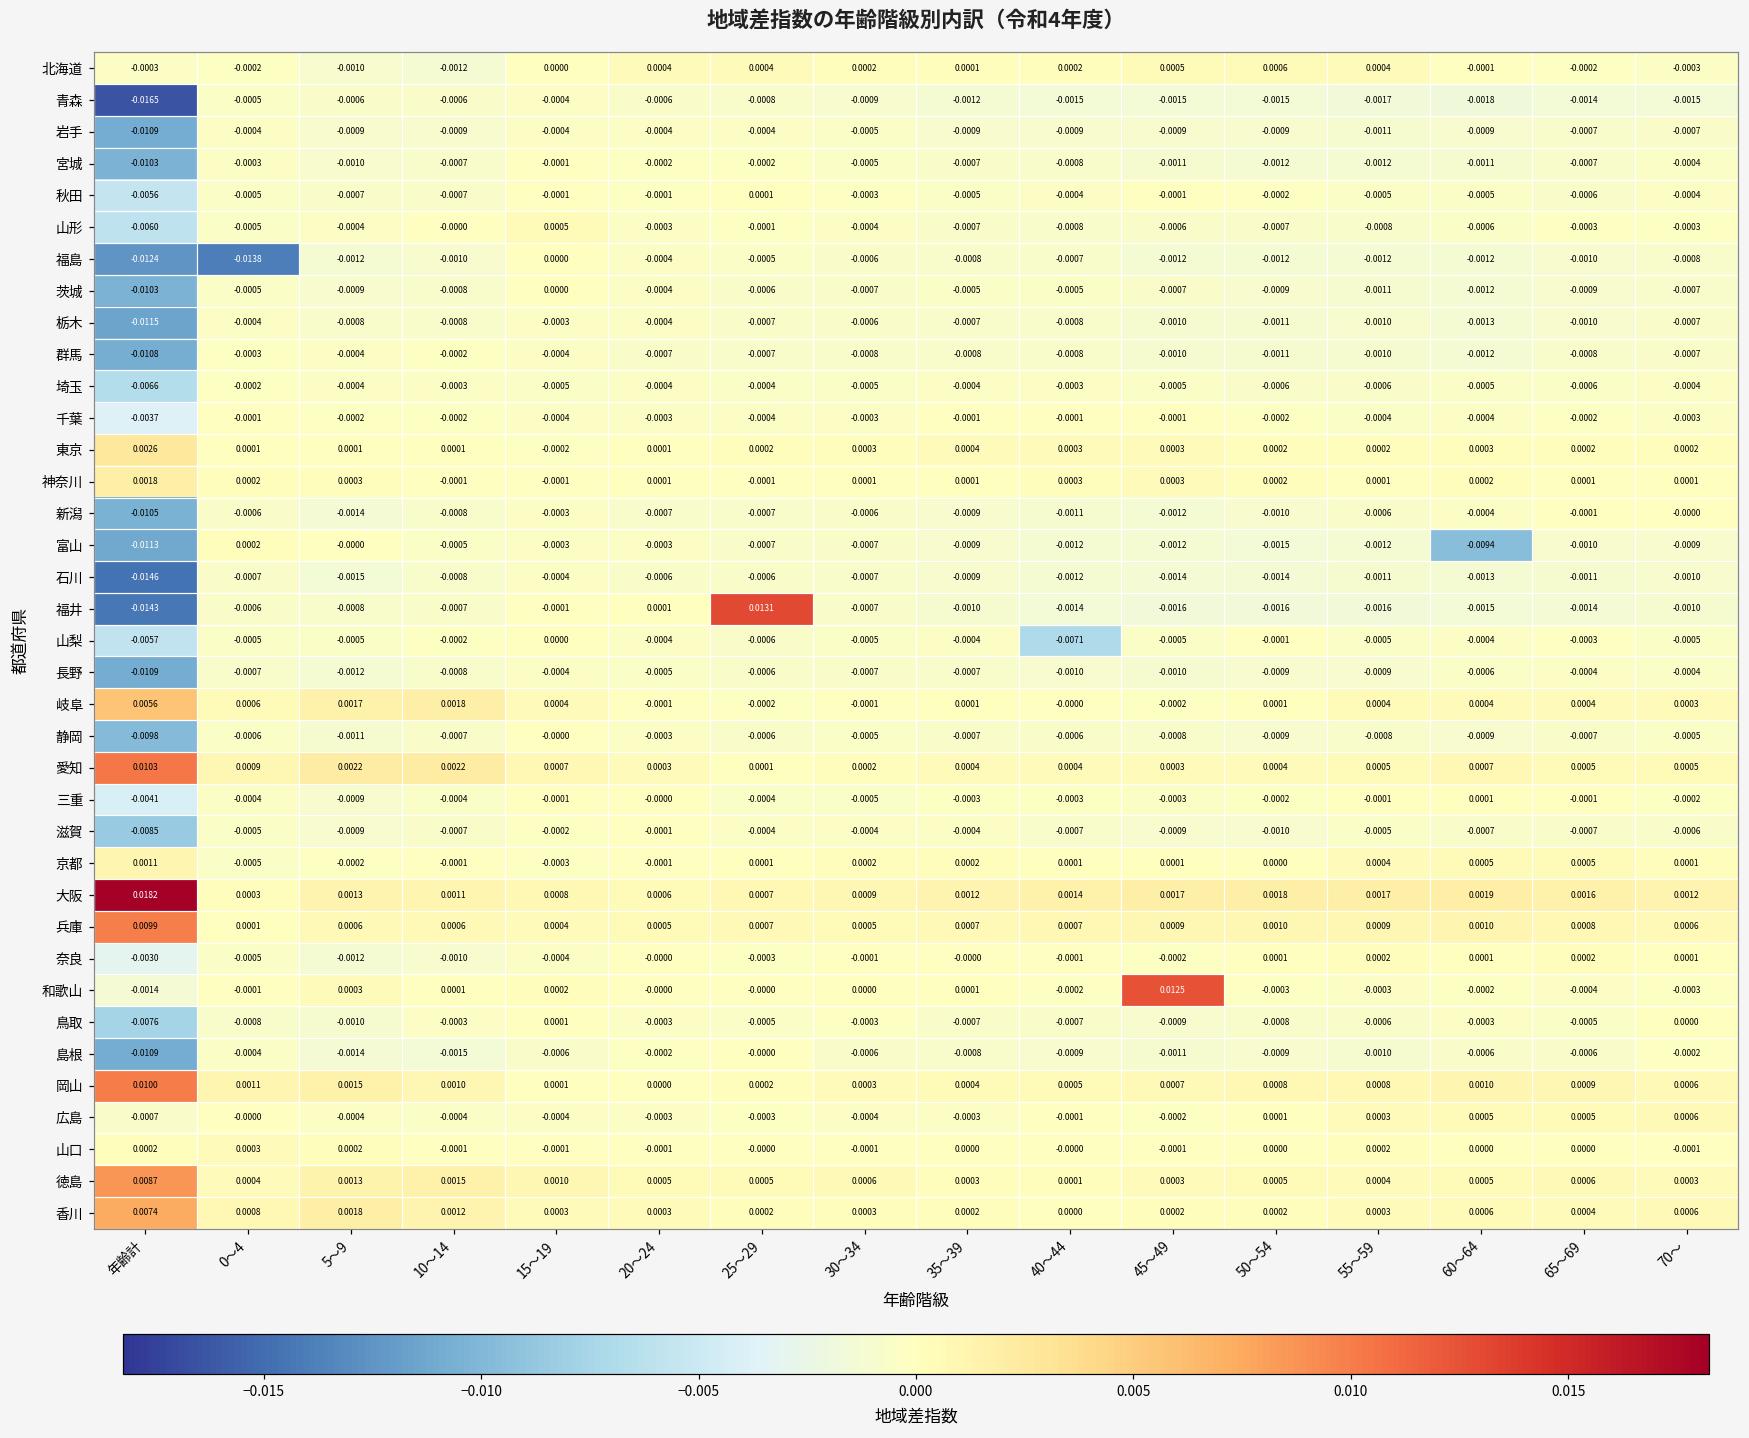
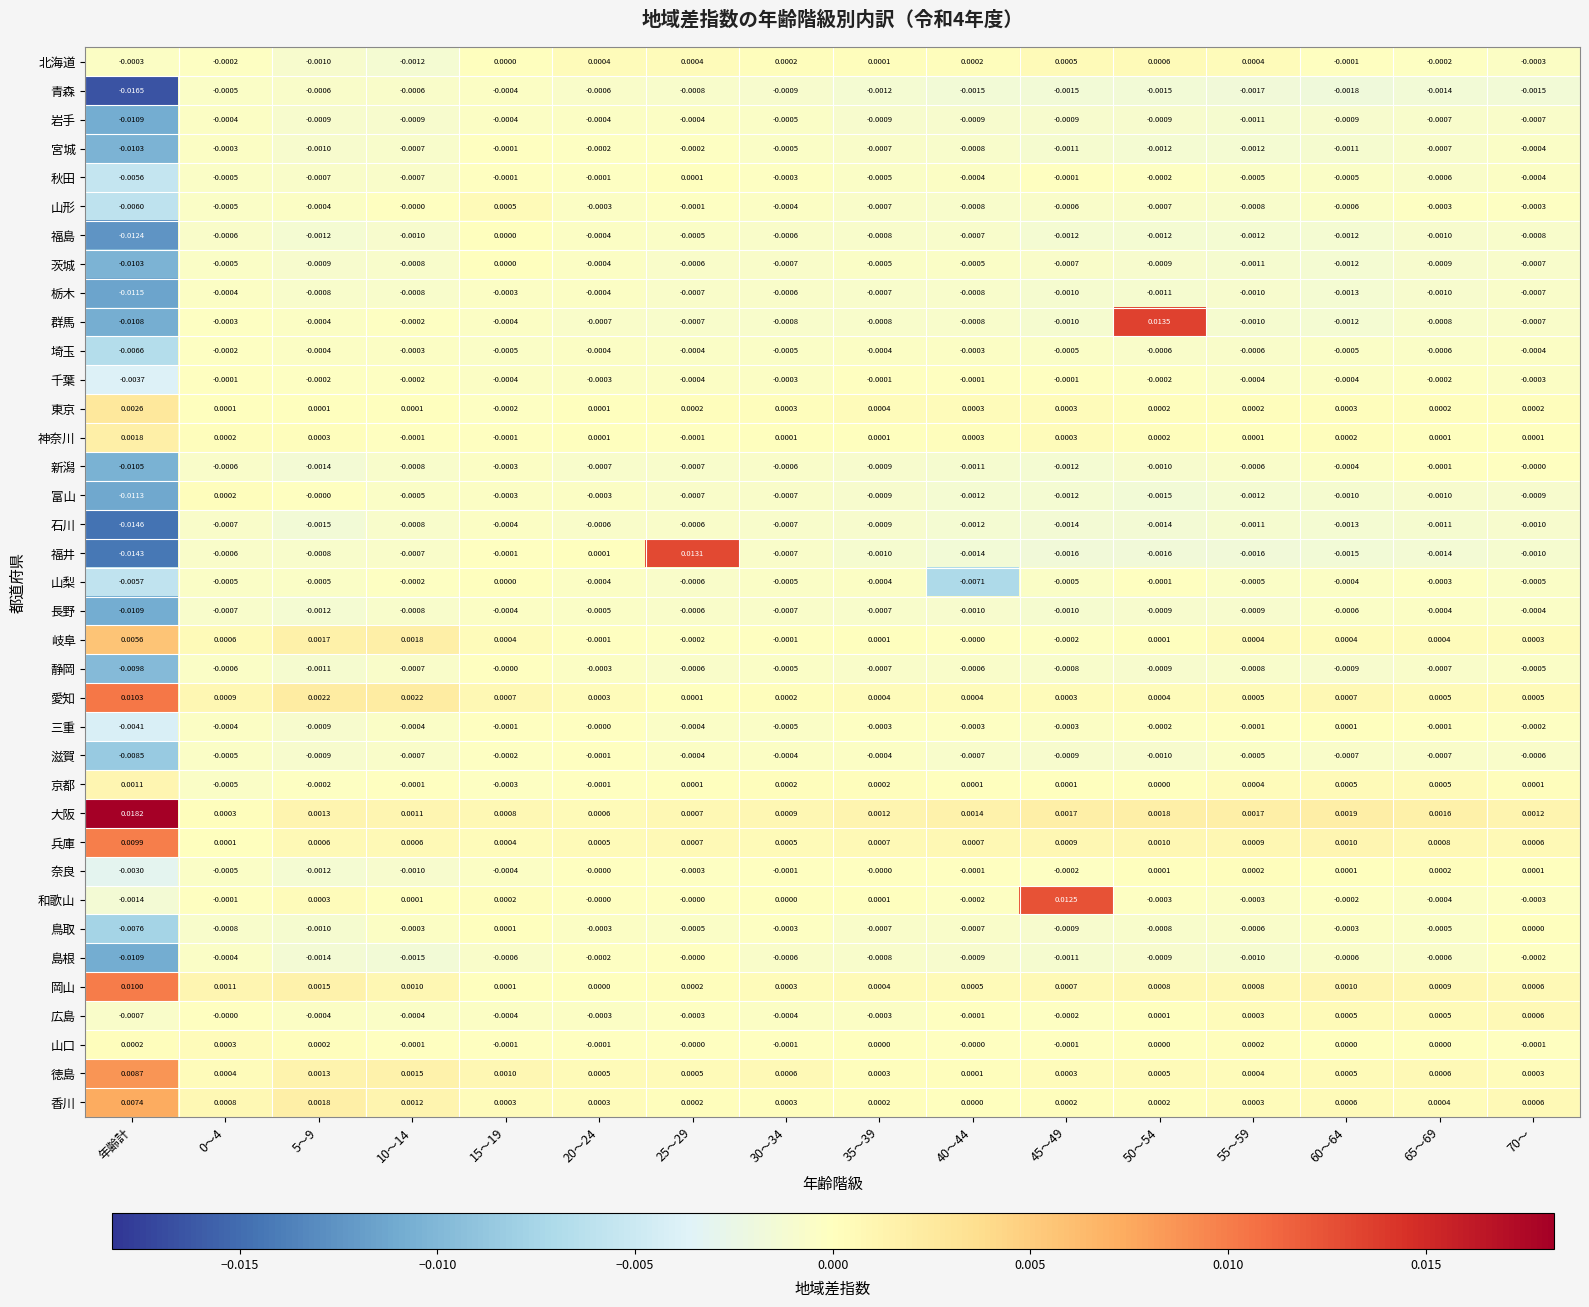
福島, 0～4: -0.0138 -> -0.0006
群馬, 50～54: -0.0011 -> 0.0135
富山, 60～64: -0.0094 -> -0.0010
